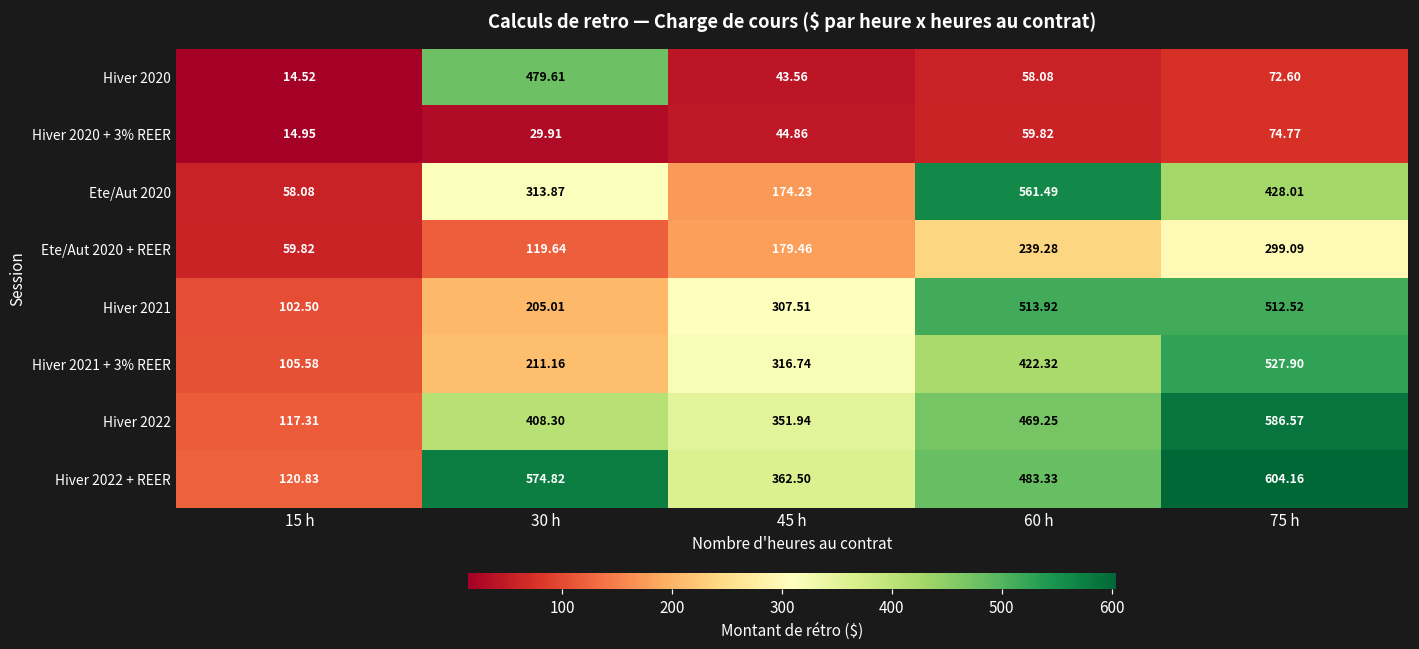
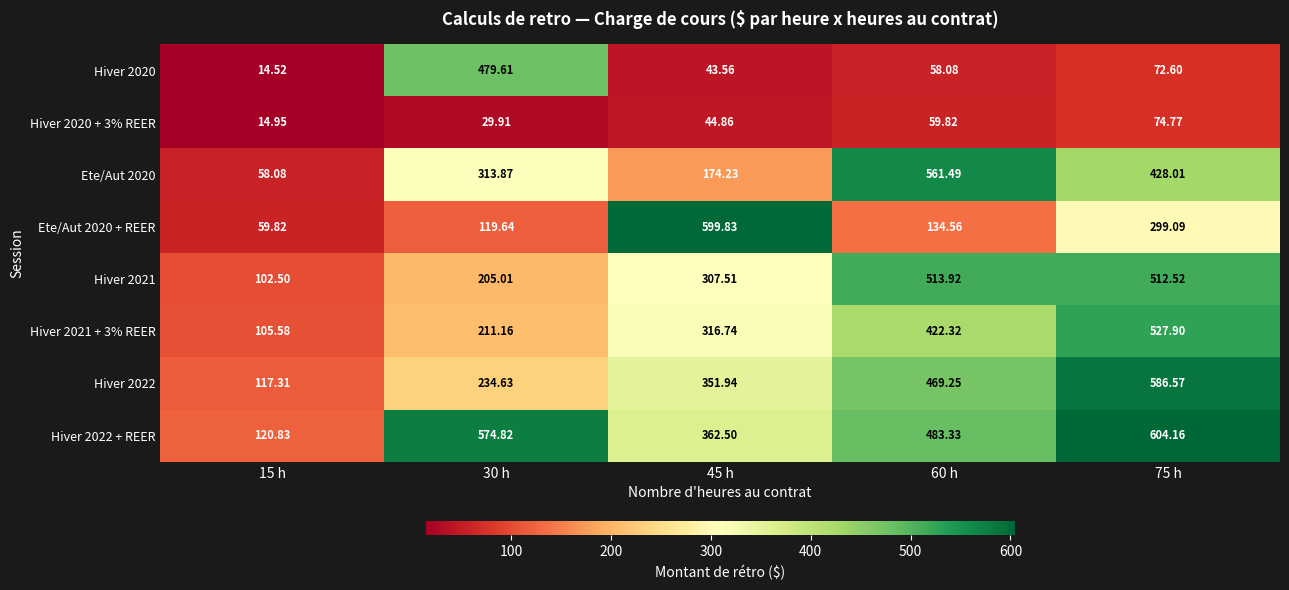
Ete/Aut 2020 + REER, 45 h: 179.46 -> 599.83
Ete/Aut 2020 + REER, 60 h: 239.28 -> 134.56
Hiver 2022, 30 h: 408.30 -> 234.63
